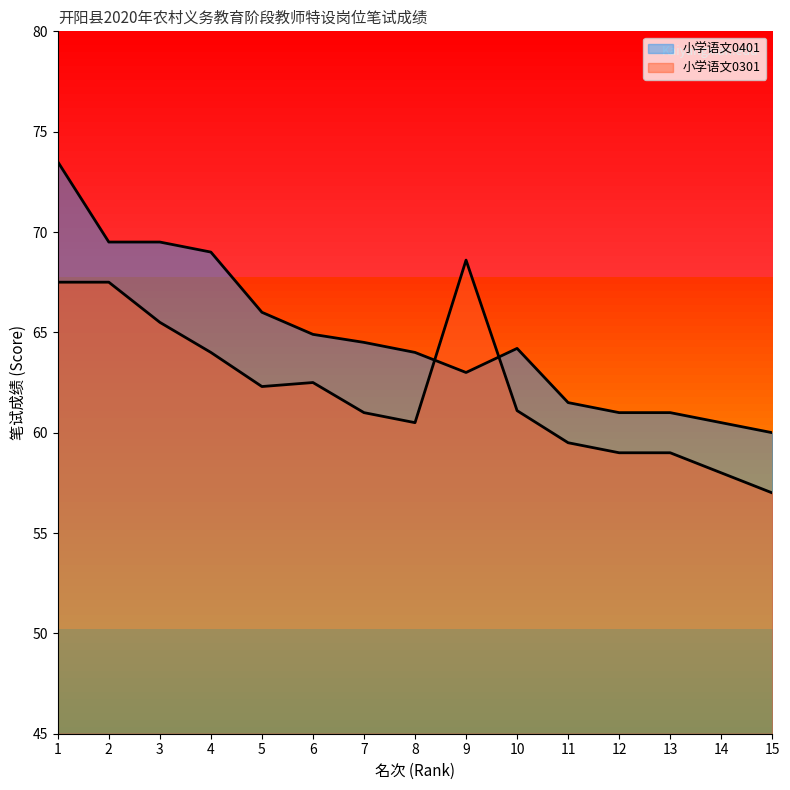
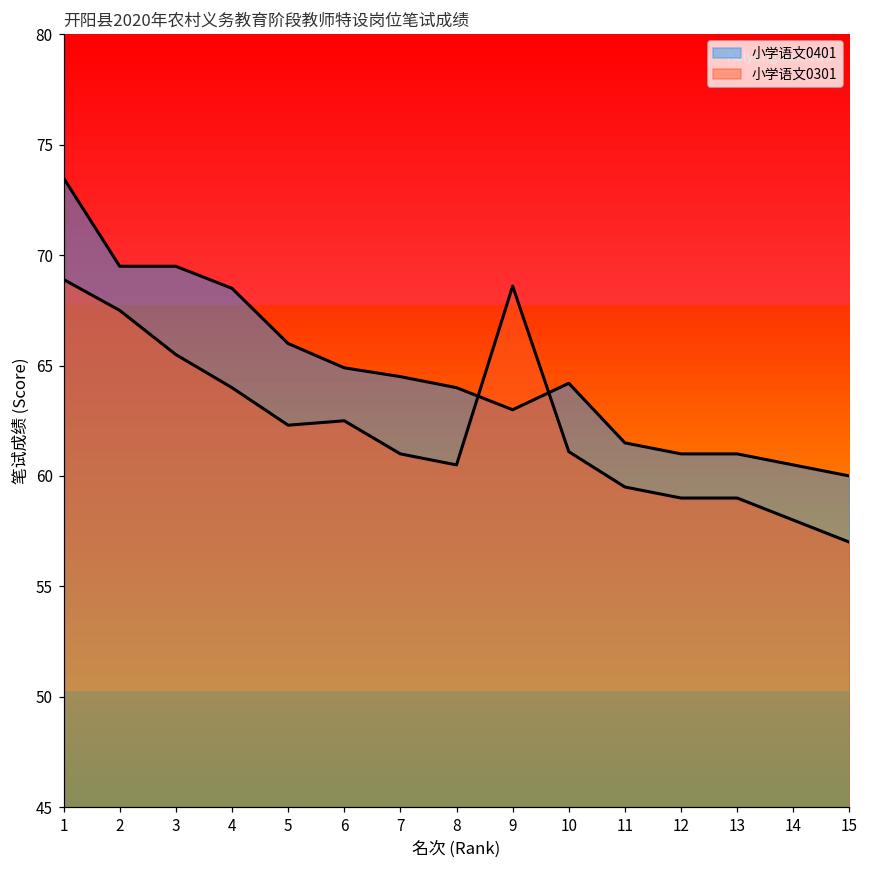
小学语文0301, 1: 67.5 -> 68.9
小学语文0401, 4: 69.0 -> 68.5
